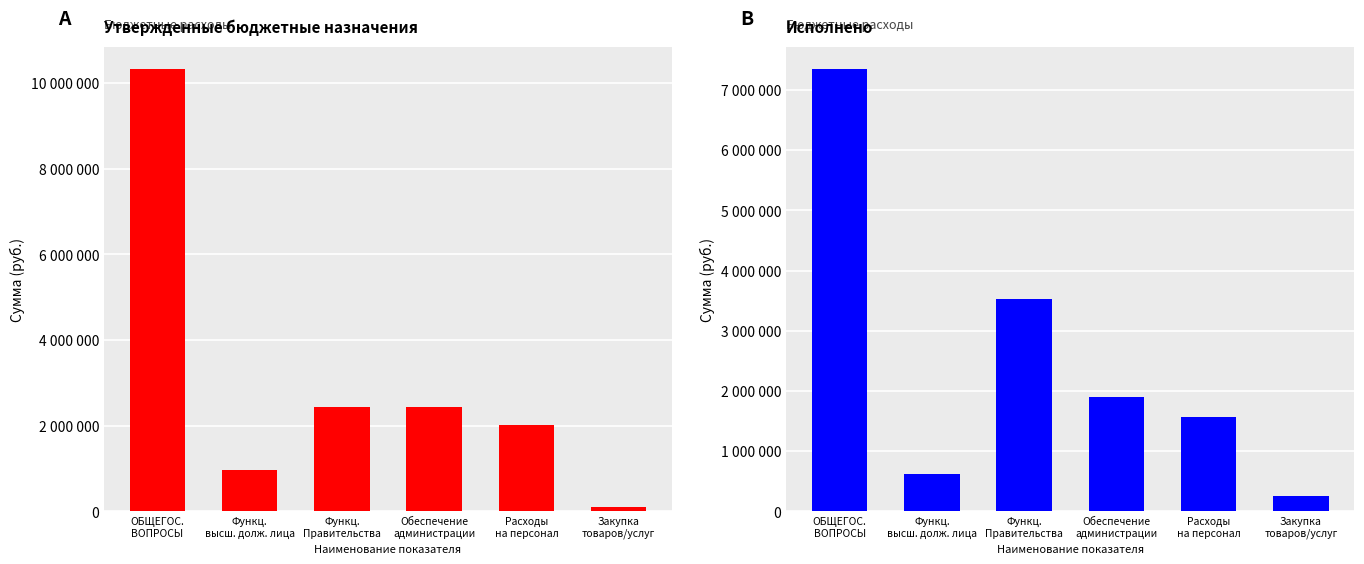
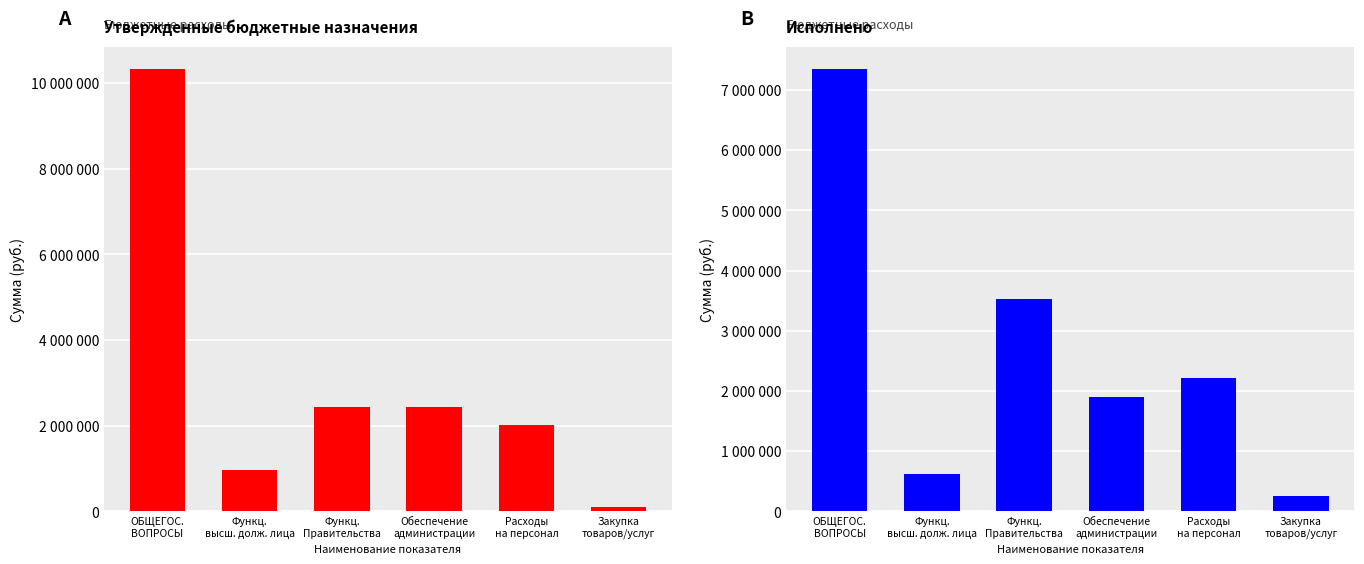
Исполнено, Расходы на персонал: 1600000 -> 2200000
